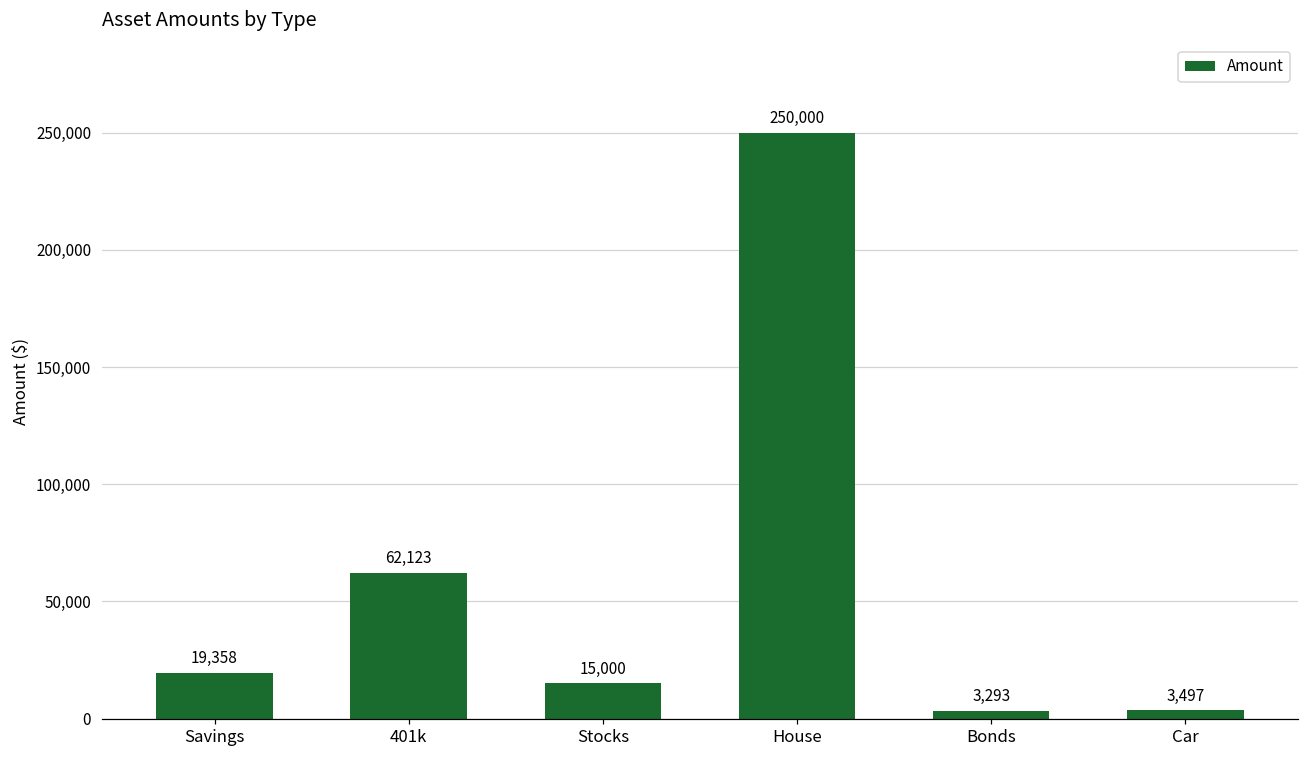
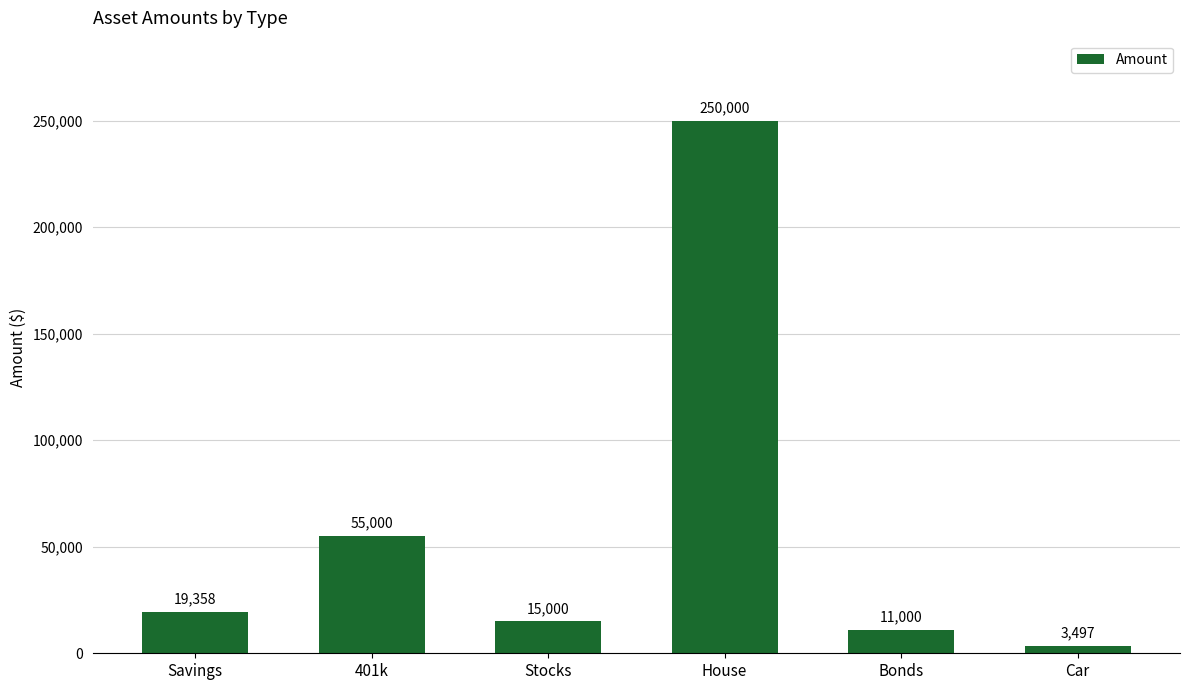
401k: 62,123 -> 55,000
Bonds: 3,293 -> 11,000
